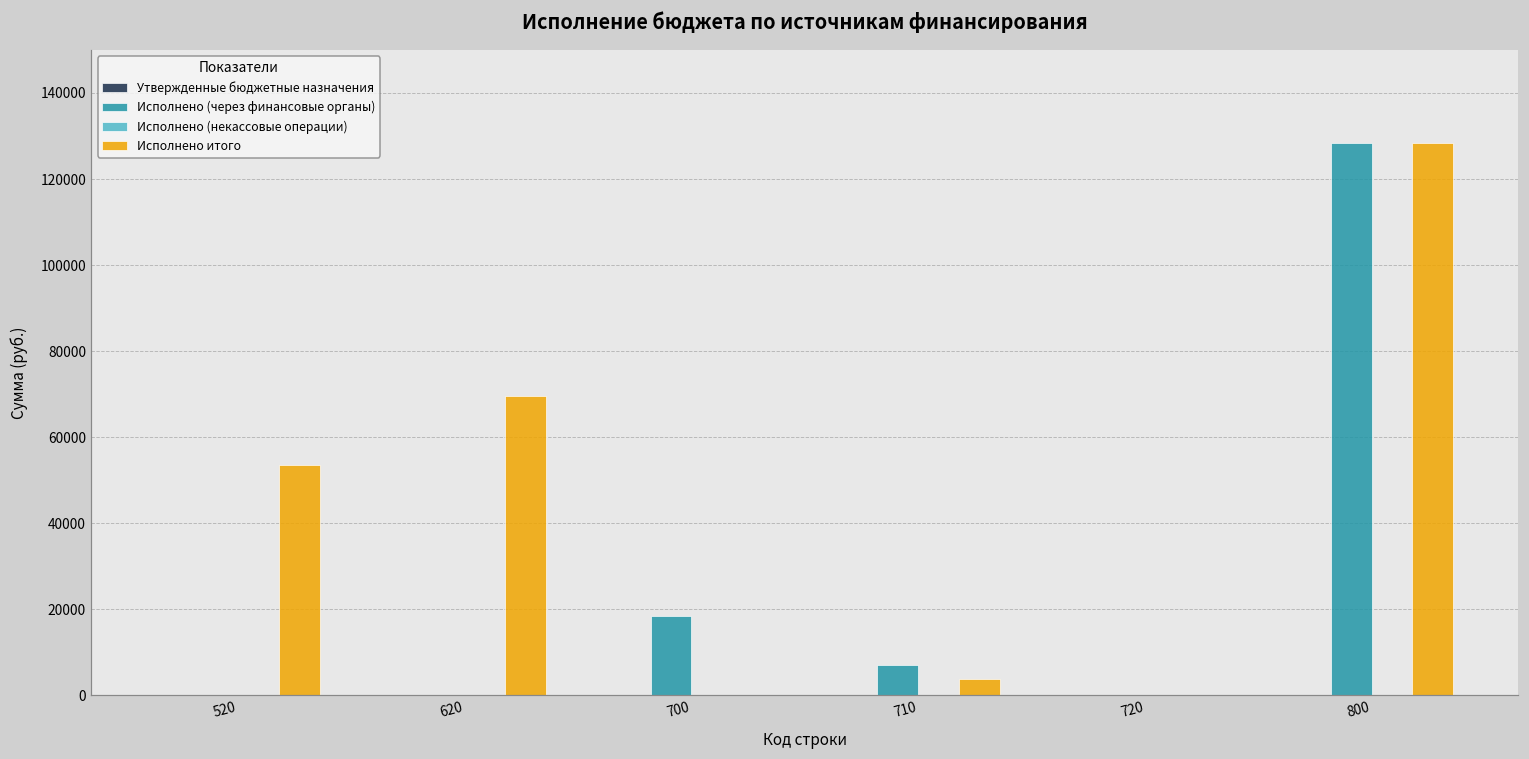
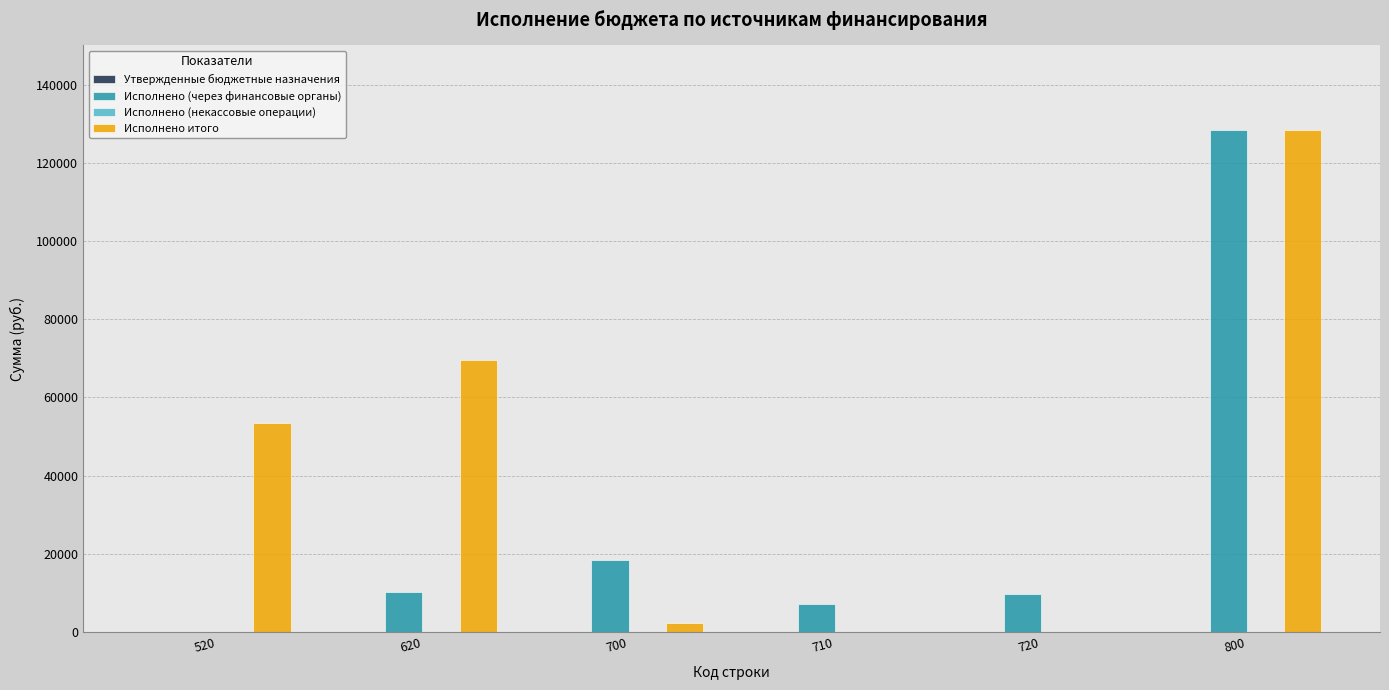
Исполнено (через финансовые органы), 620: 0 -> 10000
Исполнено итого, 700: 0 -> 2000
Исполнено итого, 710: 4000 -> 0
Исполнено (через финансовые органы), 720: 0 -> 10000
